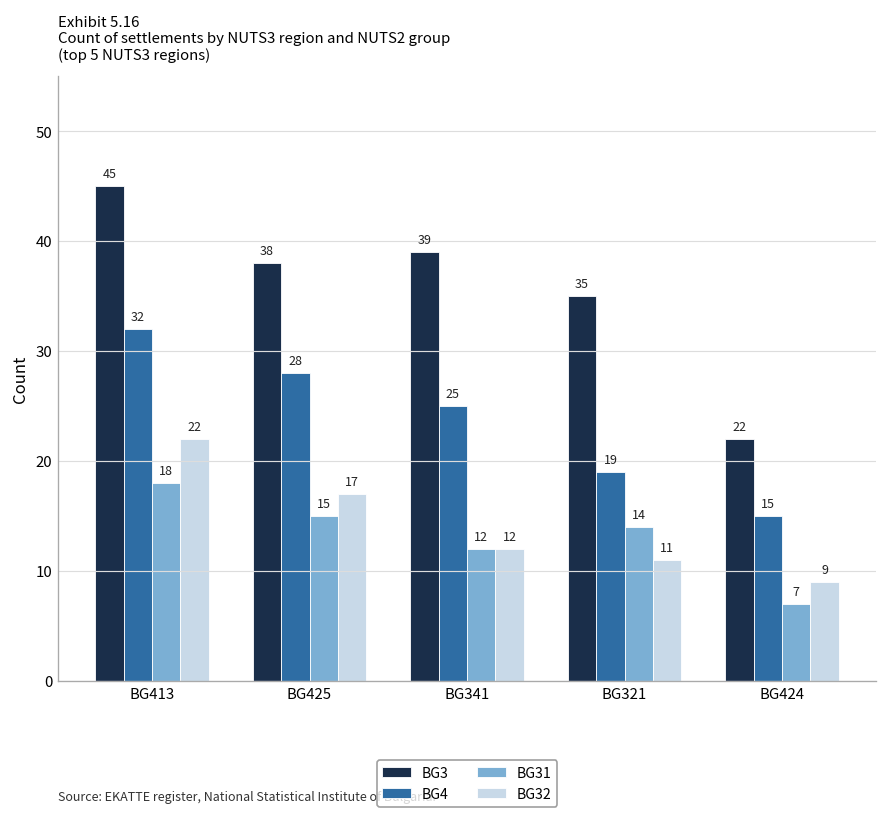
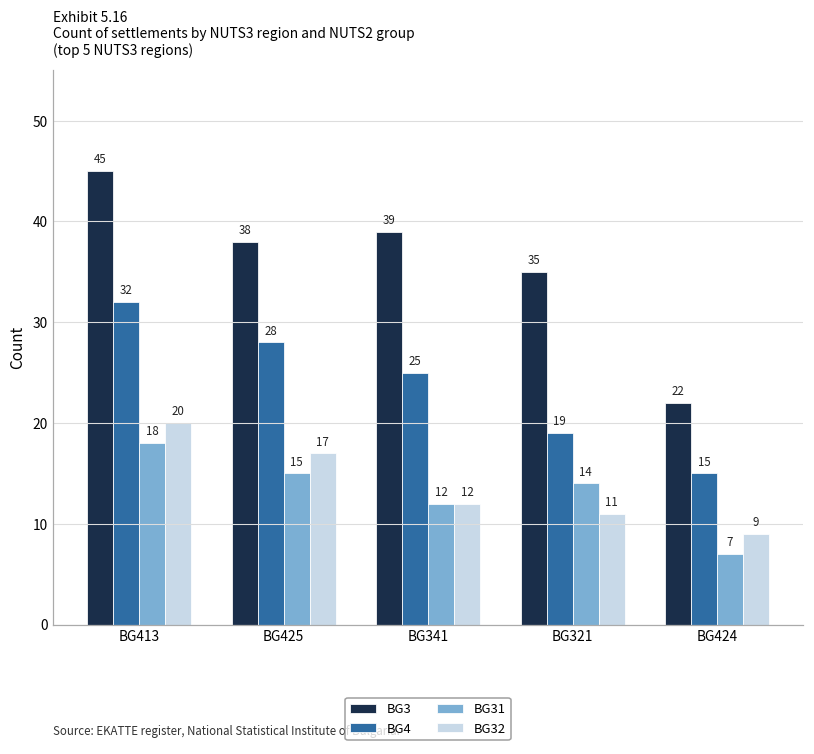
BG32, BG413: 22 -> 20
